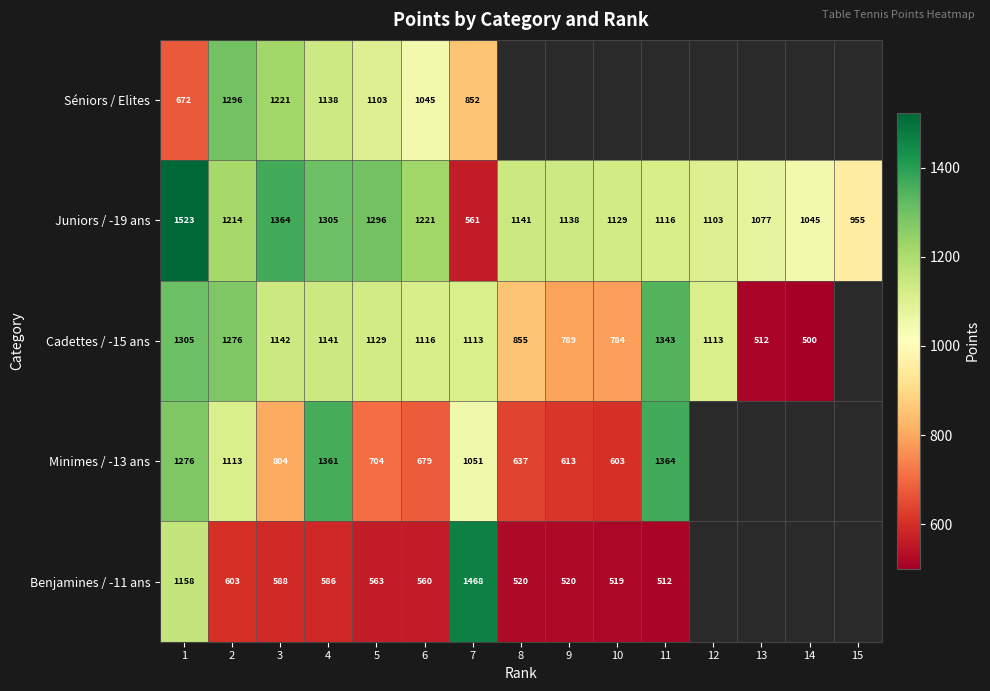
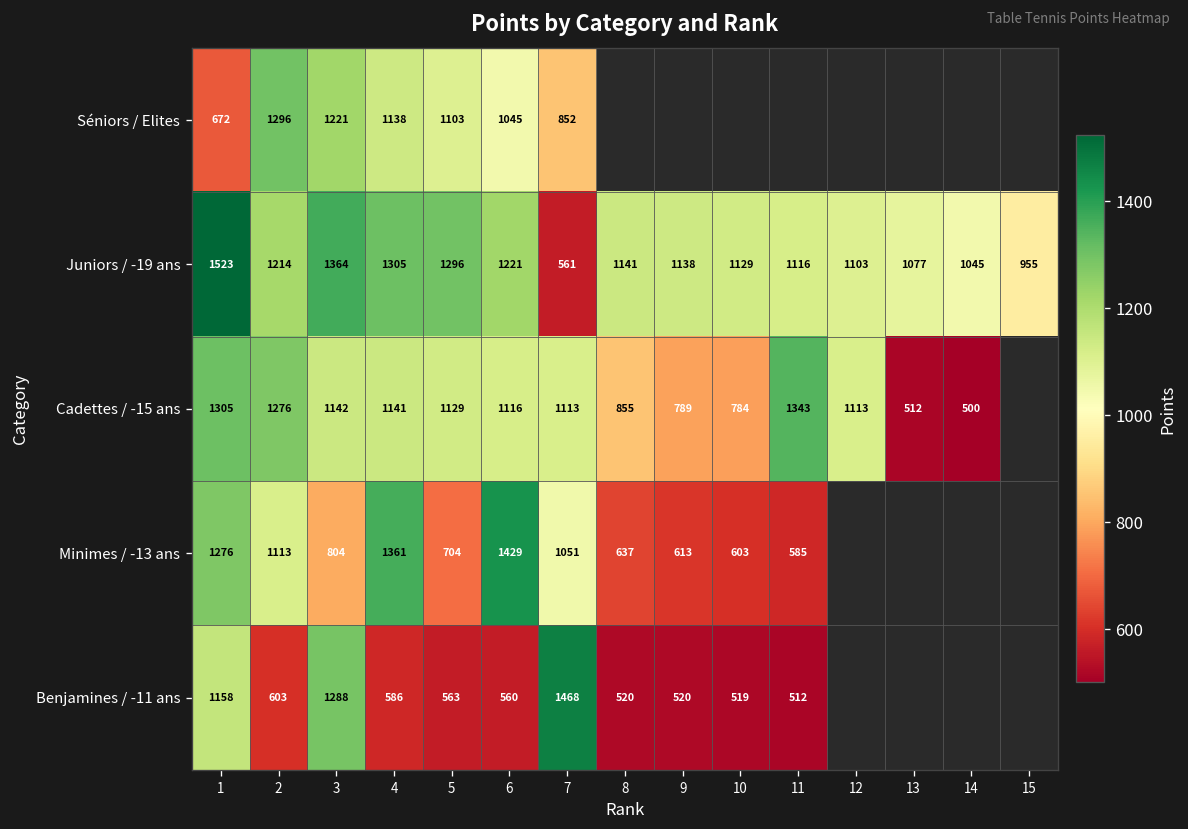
Minimes / -13 ans, 6: 679 -> 1429
Minimes / -13 ans, 11: 1364 -> 585
Benjamines / -11 ans, 3: 588 -> 1288
